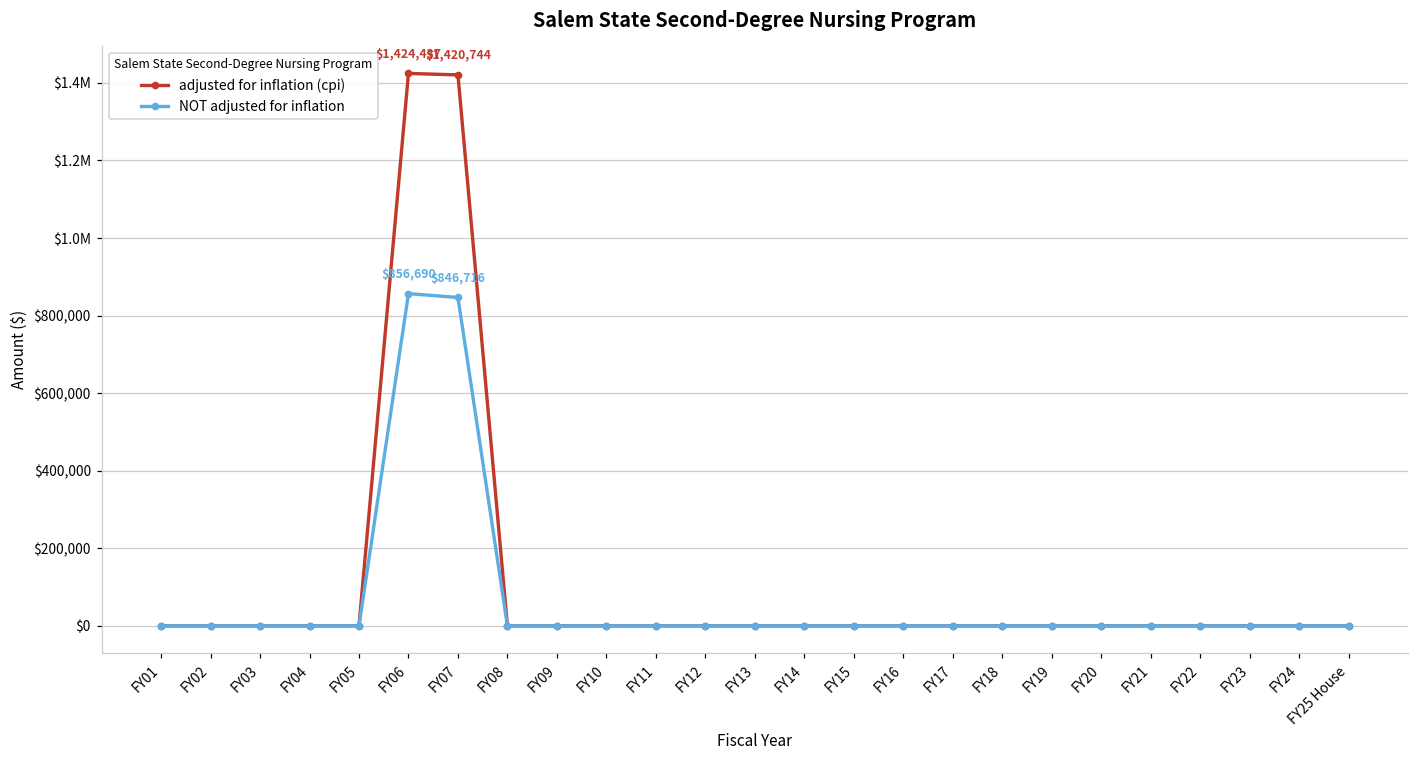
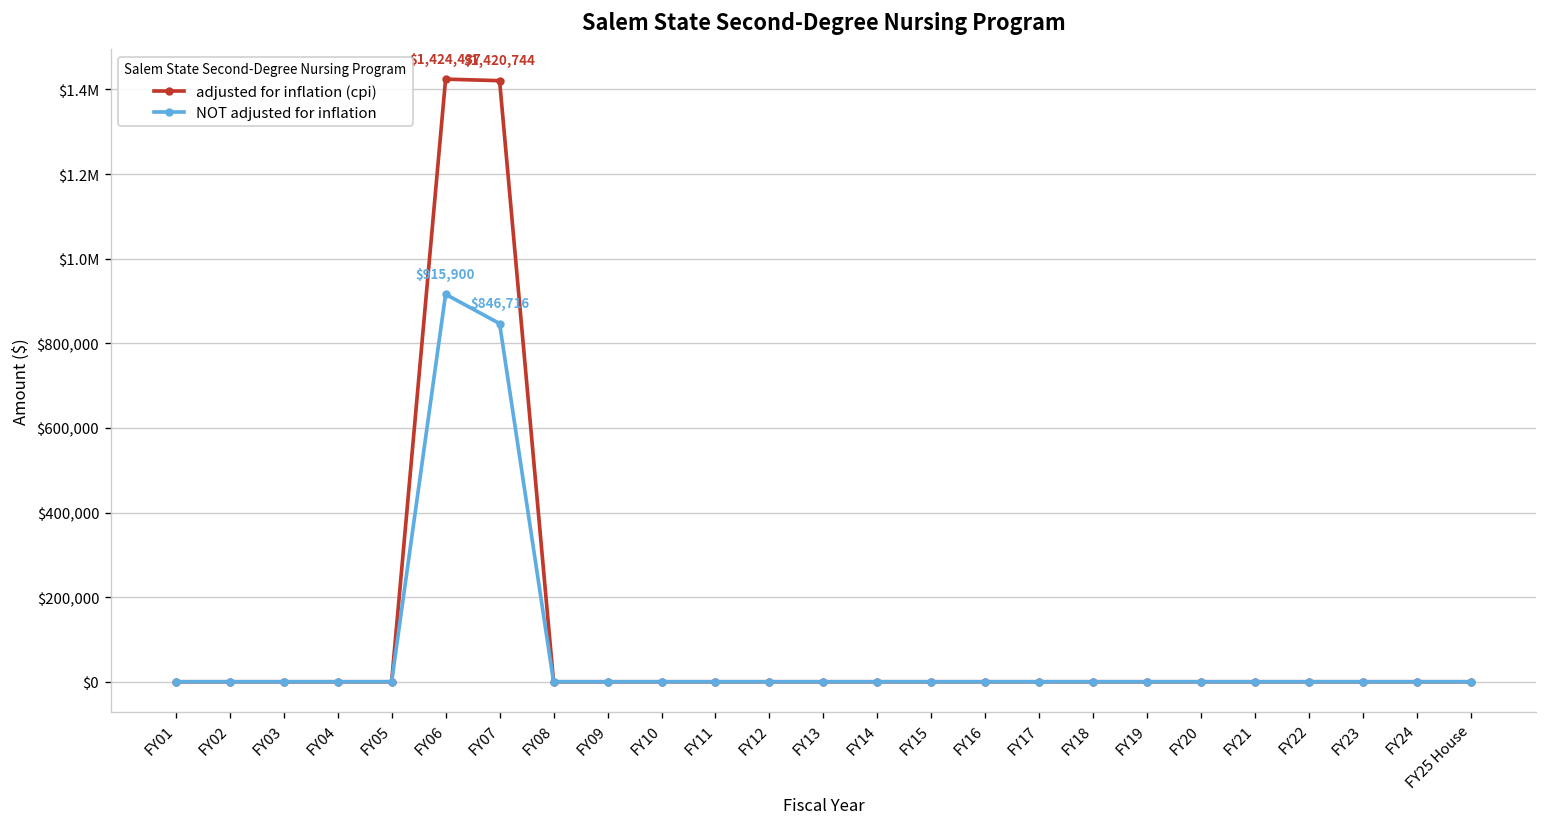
NOT adjusted for inflation, FY06: $856,690 -> $915,900
